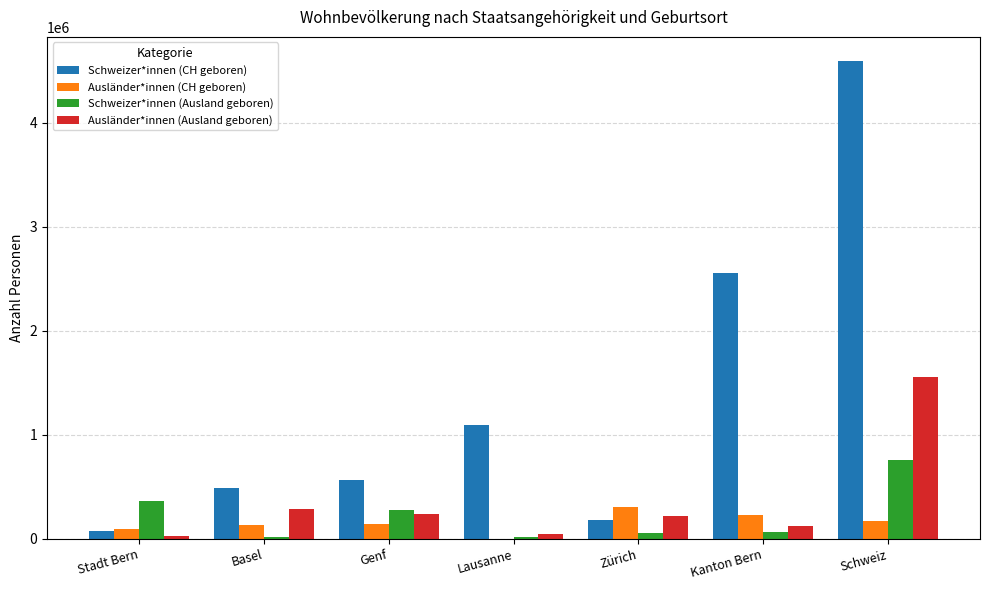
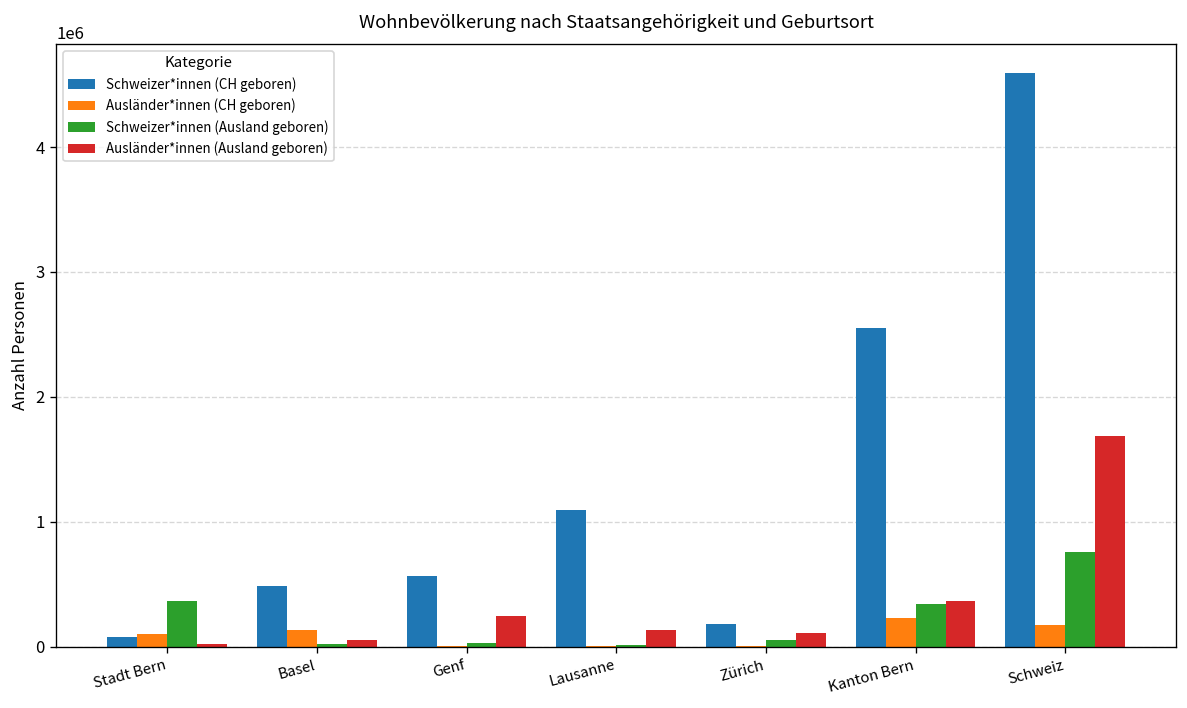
Ausländer*innen (Ausland geboren), Basel: 290000 -> 50000
Ausländer*innen (CH geboren), Genf: 150000 -> 0
Schweizer*innen (Ausland geboren), Genf: 270000 -> 30000
Ausländer*innen (Ausland geboren), Lausanne: 50000 -> 130000
Ausländer*innen (CH geboren), Zürich: 310000 -> 10000
Ausländer*innen (Ausland geboren), Zürich: 220000 -> 110000
Schweizer*innen (Ausland geboren), Kanton Bern: 60000 -> 340000
Ausländer*innen (Ausland geboren), Kanton Bern: 120000 -> 360000
Ausländer*innen (Ausland geboren), Schweiz: 1560000 -> 1690000
